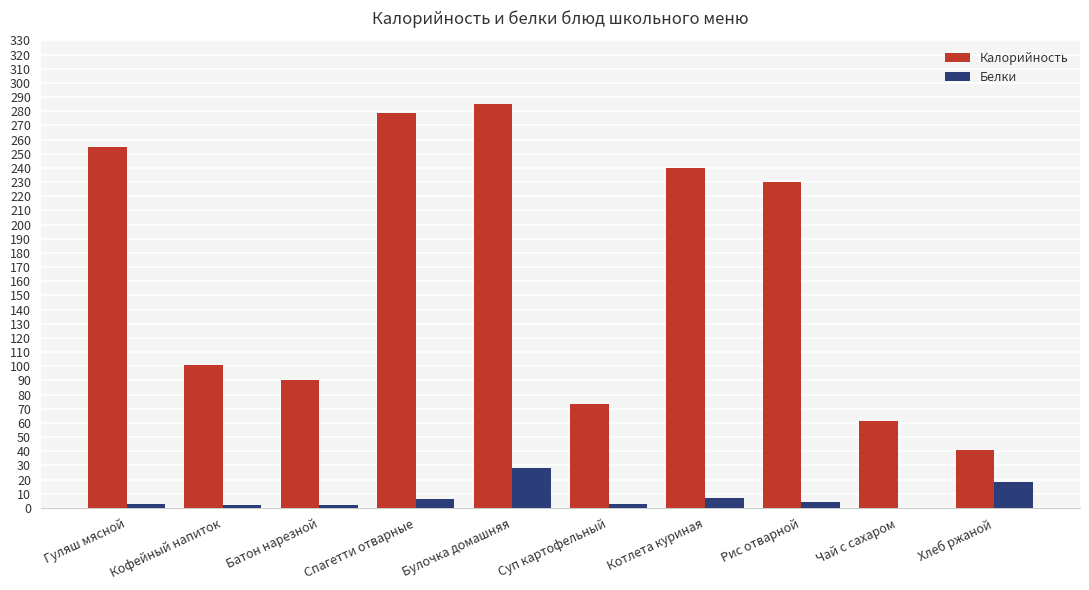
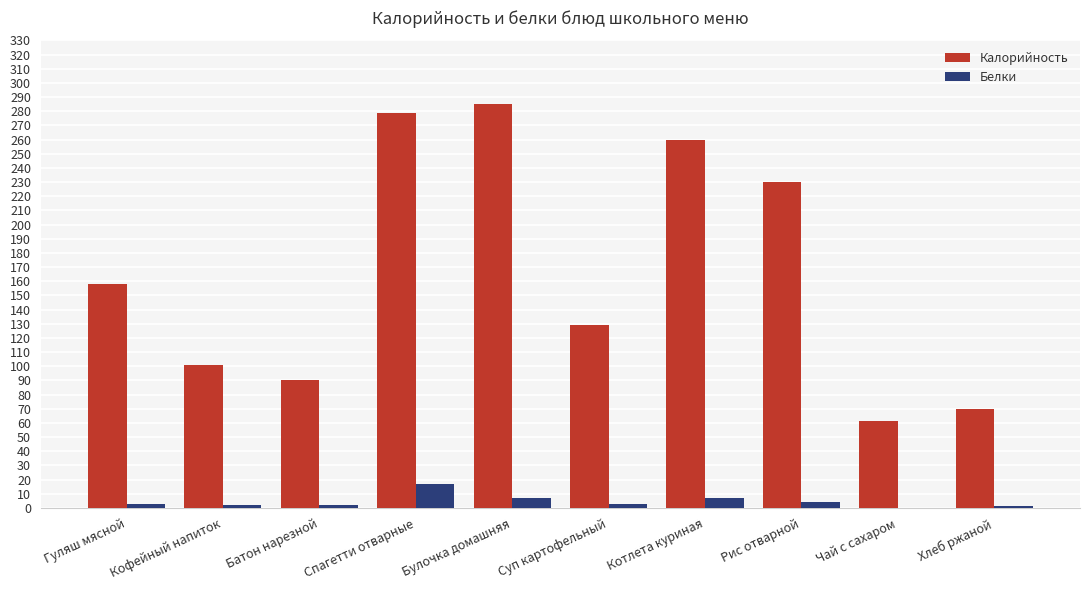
Калорийность, Гуляш мясной: 255 -> 158
Белки, Спагетти отварные: 6 -> 17
Белки, Булочка домашняя: 28 -> 7
Калорийность, Суп картофельный: 73 -> 129
Калорийность, Котлета куриная: 240 -> 260
Калорийность, Хлеб ржаной: 41 -> 70
Белки, Хлеб ржаной: 18 -> 1
